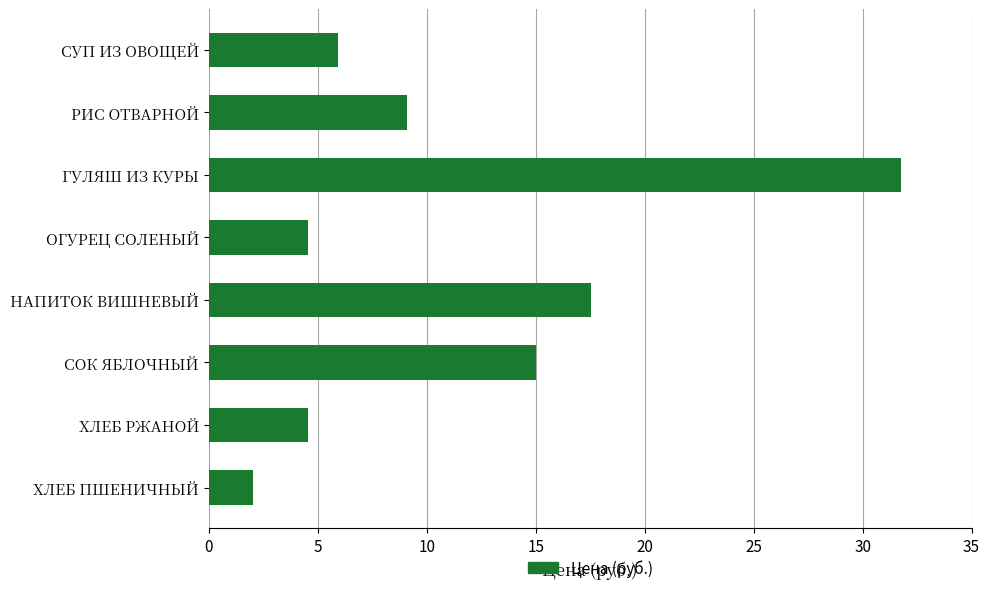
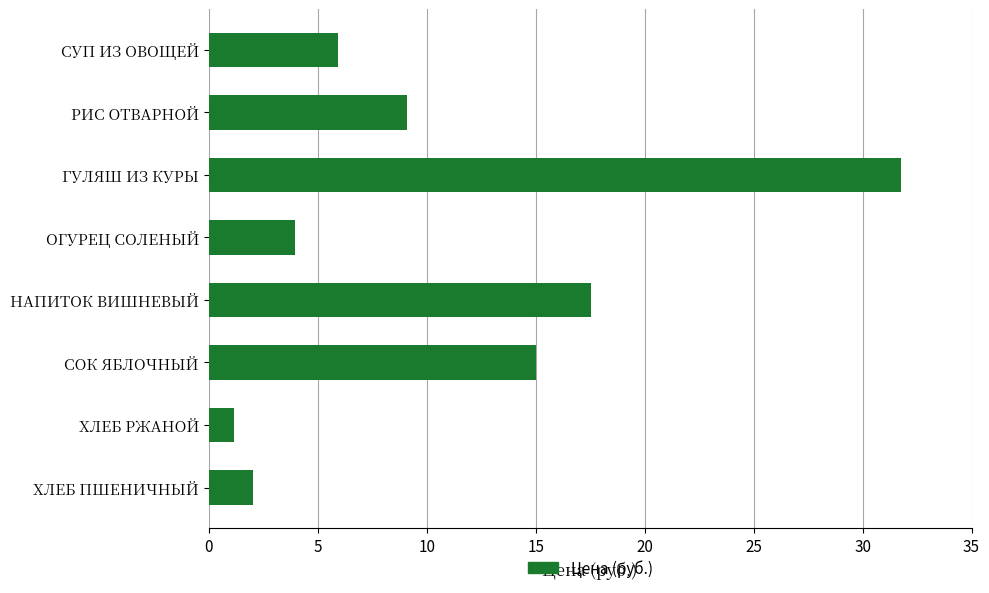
ОГУРЕЦ СОЛЕНЫЙ: 4.5 -> 3.9
ХЛЕБ РЖАНОЙ: 4.6 -> 1.2
